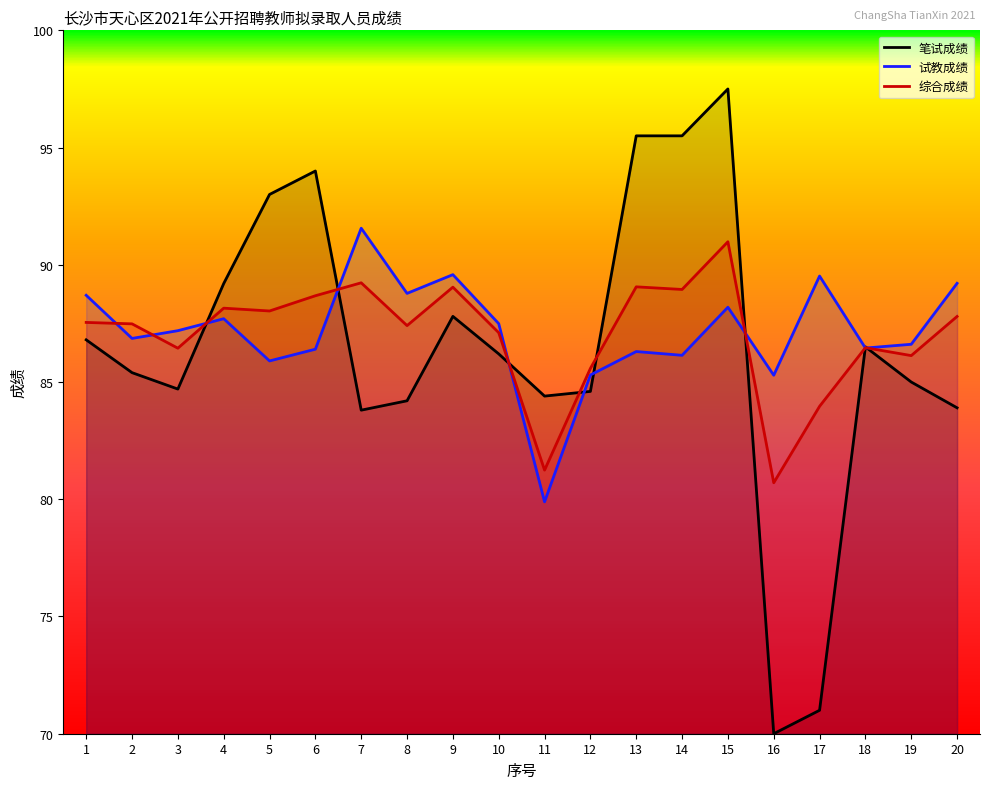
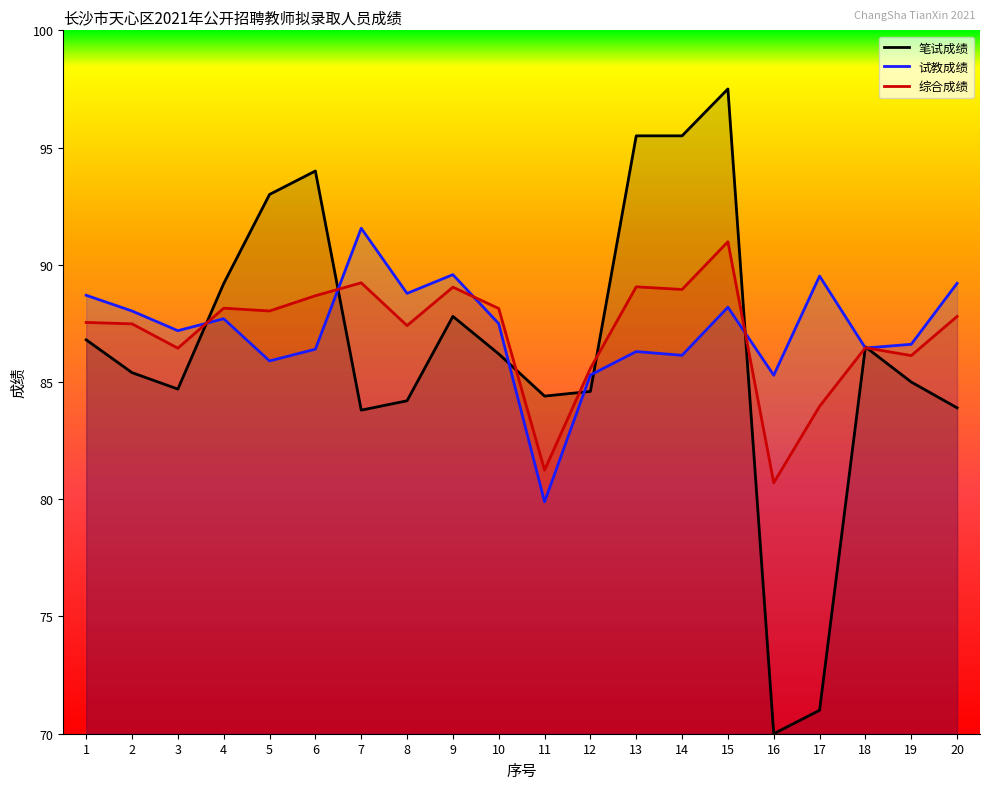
试教成绩, 2: 86.9 -> 88.0
综合成绩, 10: 87.1 -> 88.1
